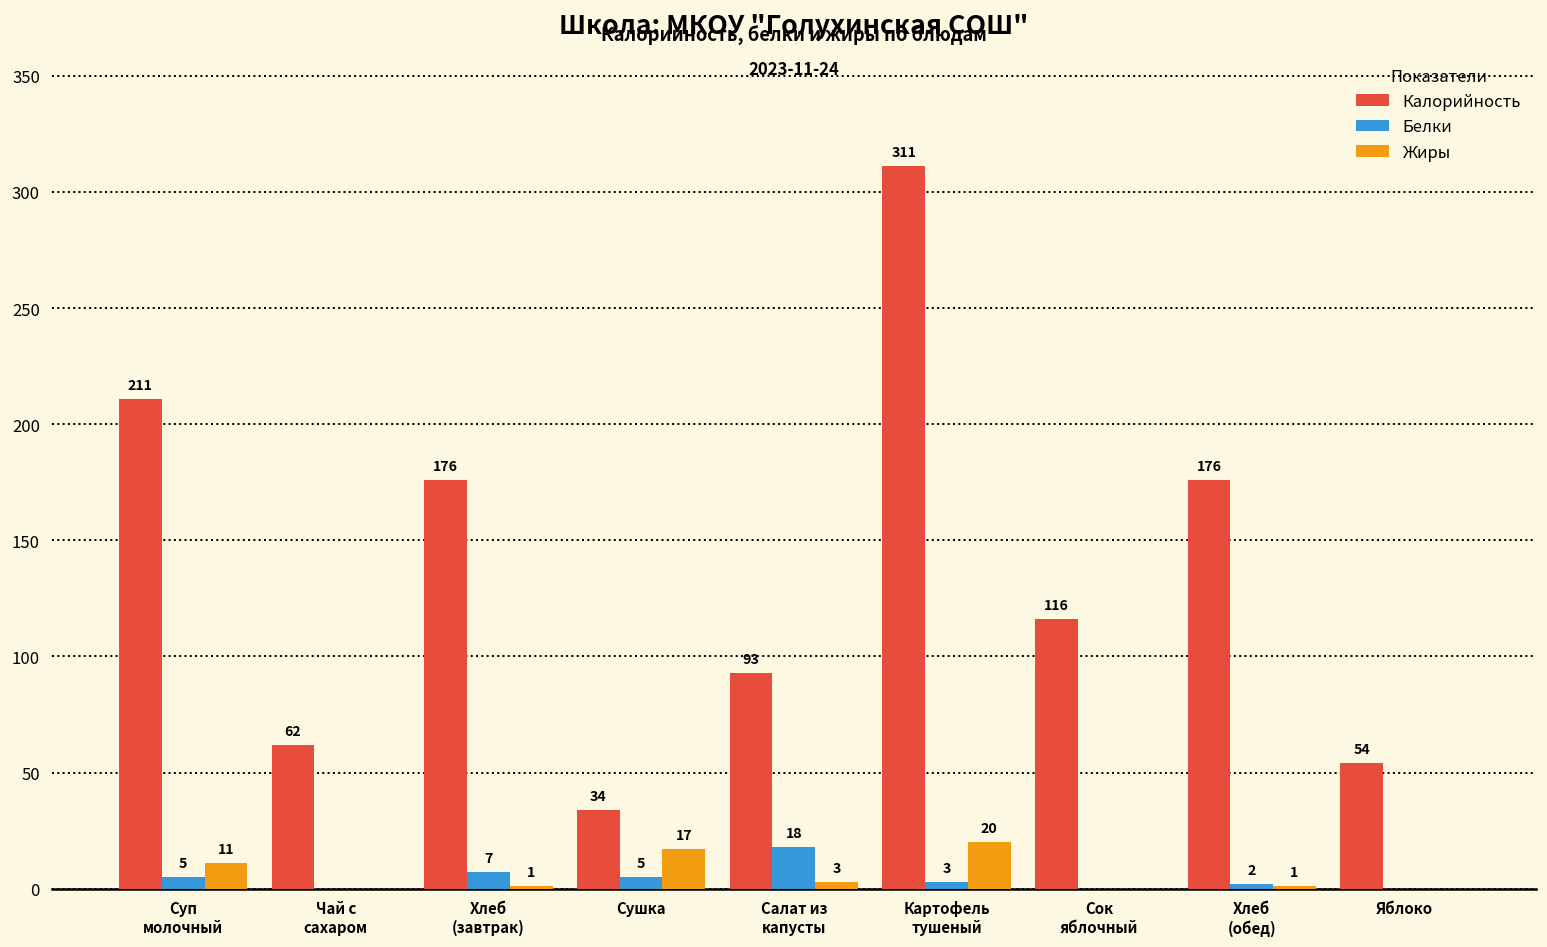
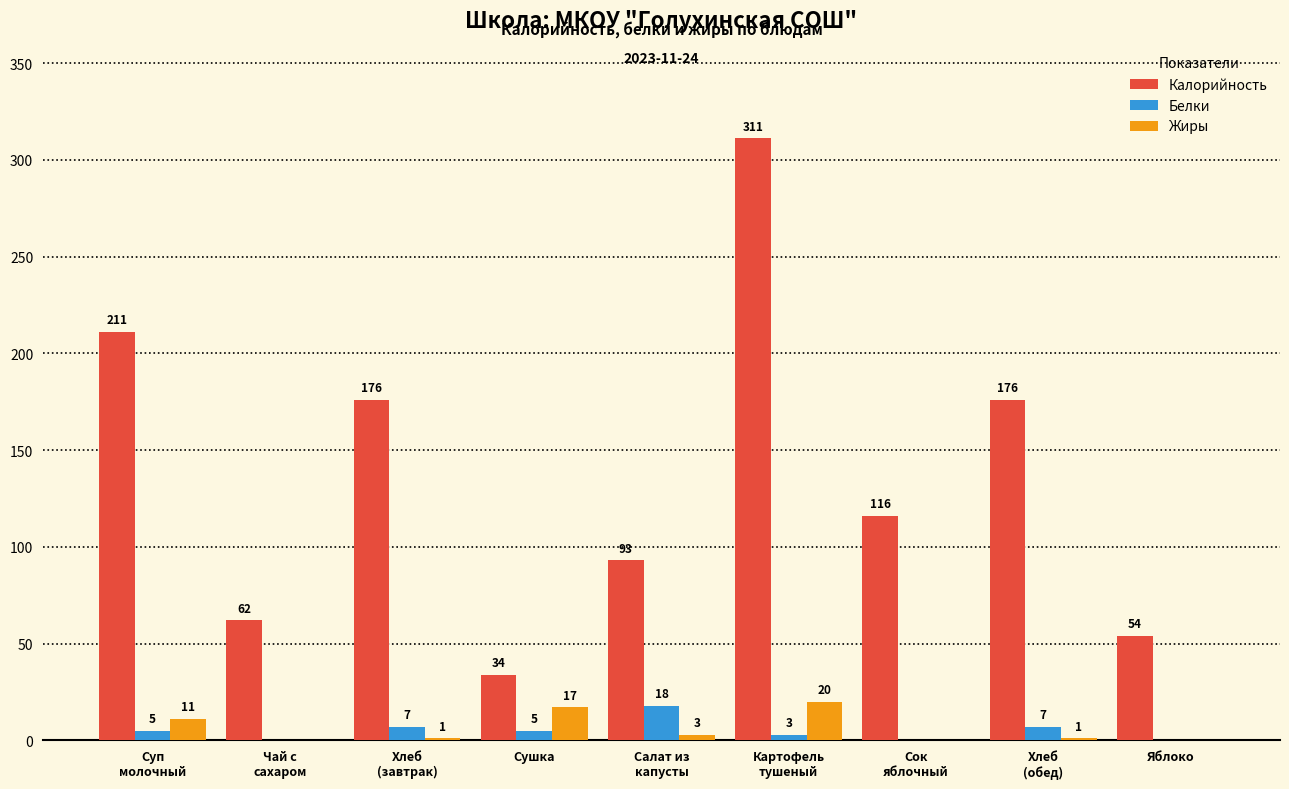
Белки, Хлеб (обед): 2 -> 7
